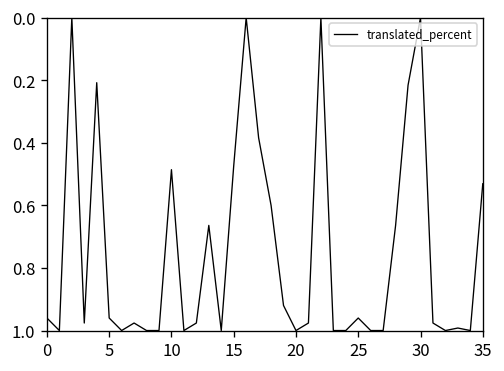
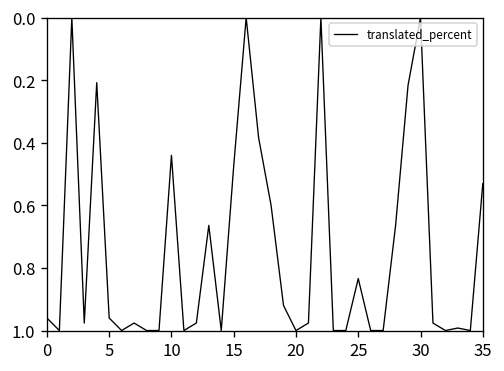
10: 0.49 -> 0.44
25: 0.96 -> 0.83
